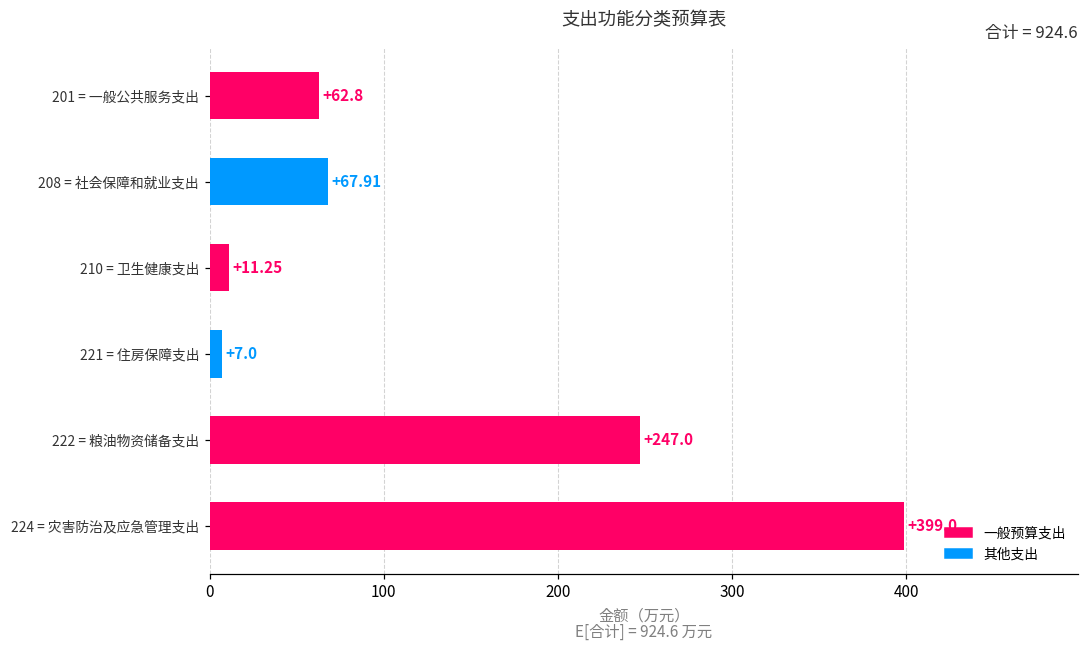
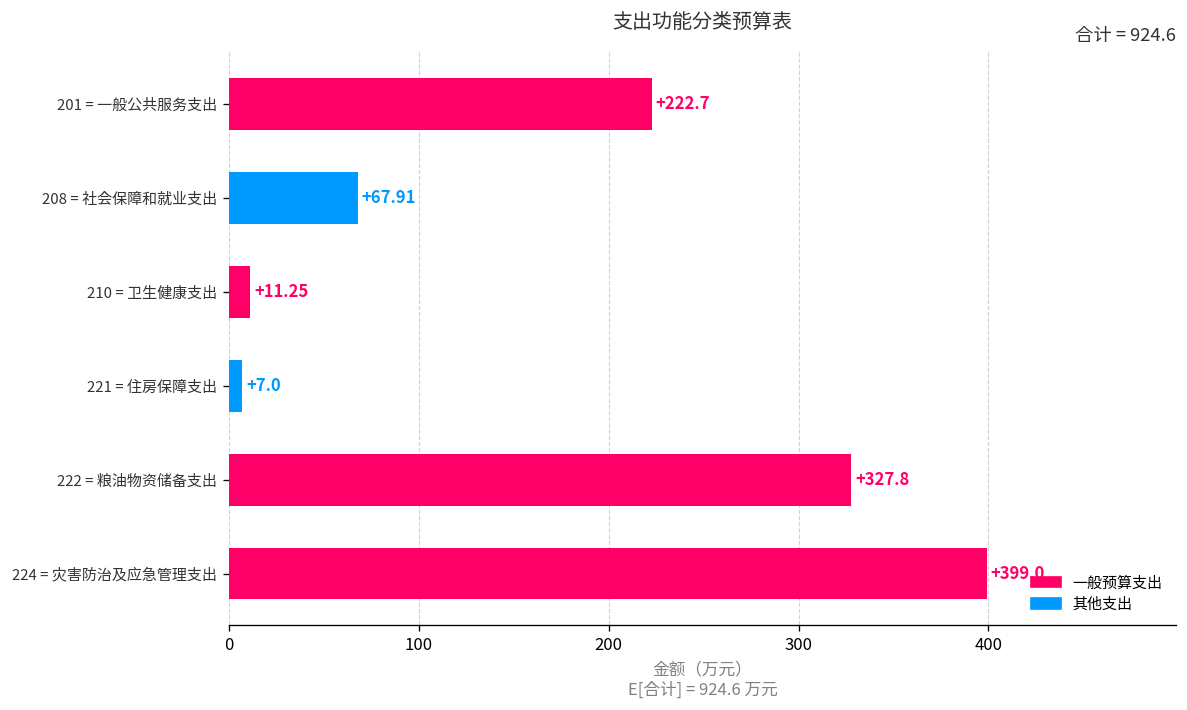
201 = 一般公共服务支出: +62.8 -> +222.7
222 = 粮油物资储备支出: +247.0 -> +327.8
